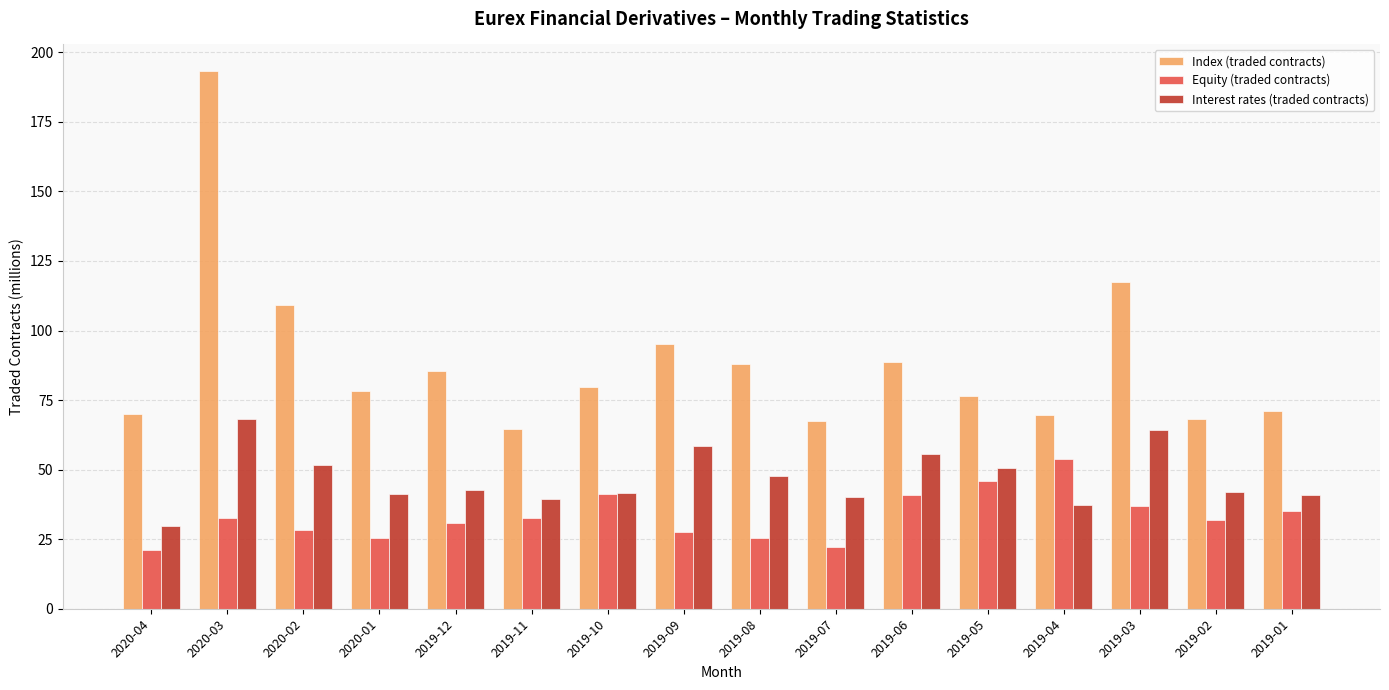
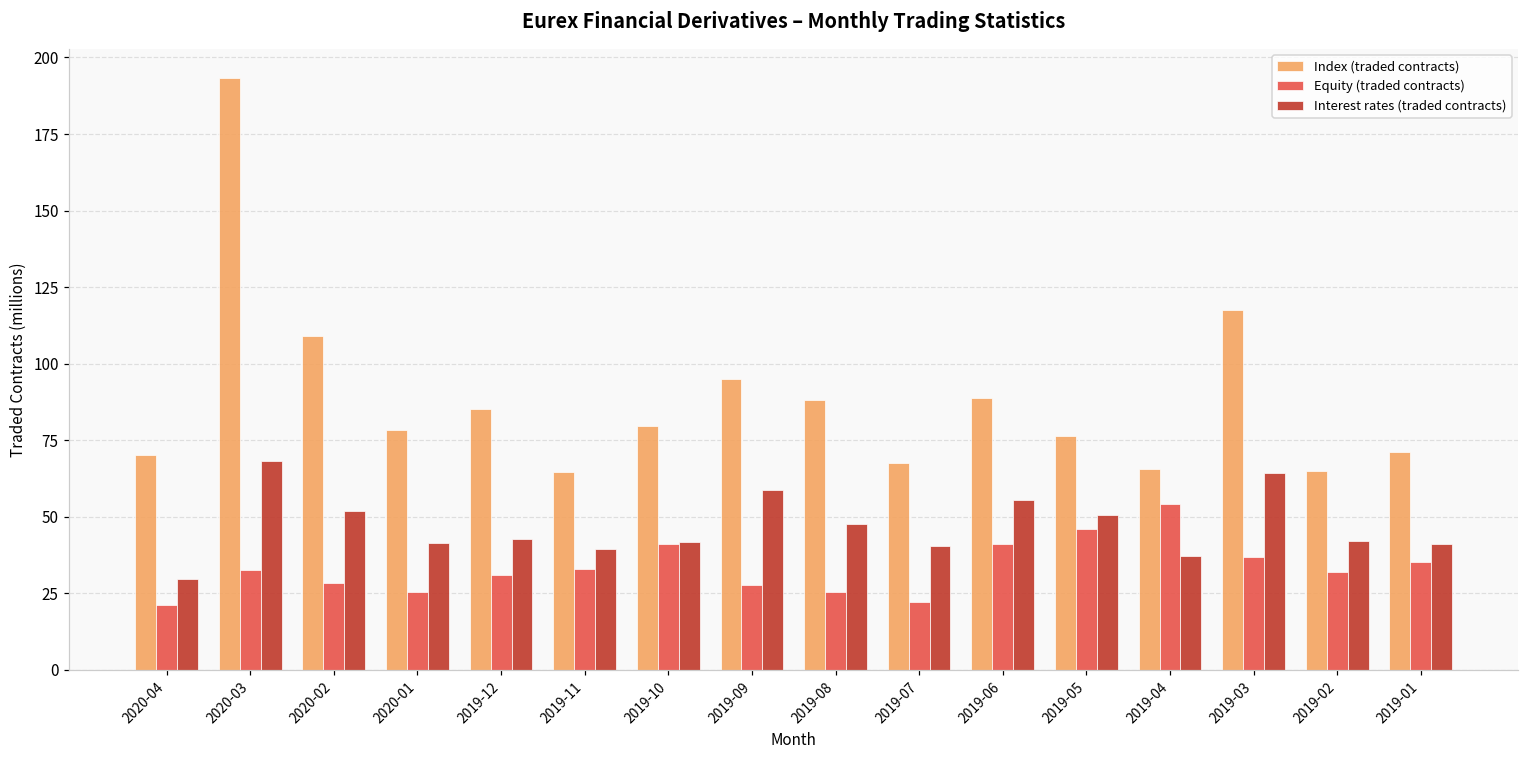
Index (traded contracts), 2019-04: 70 -> 66
Index (traded contracts), 2019-02: 68 -> 65
